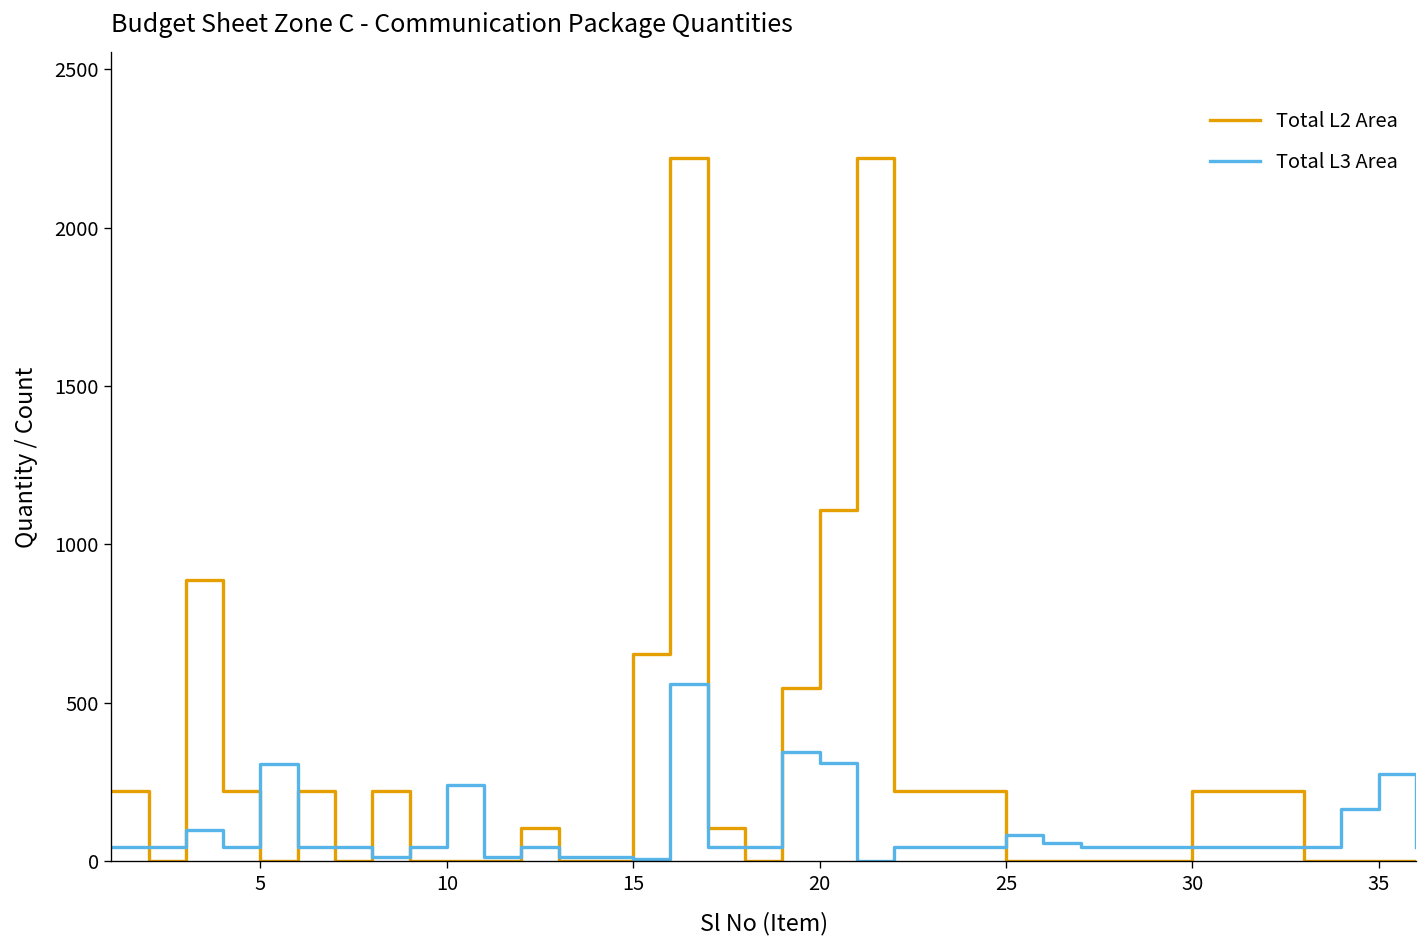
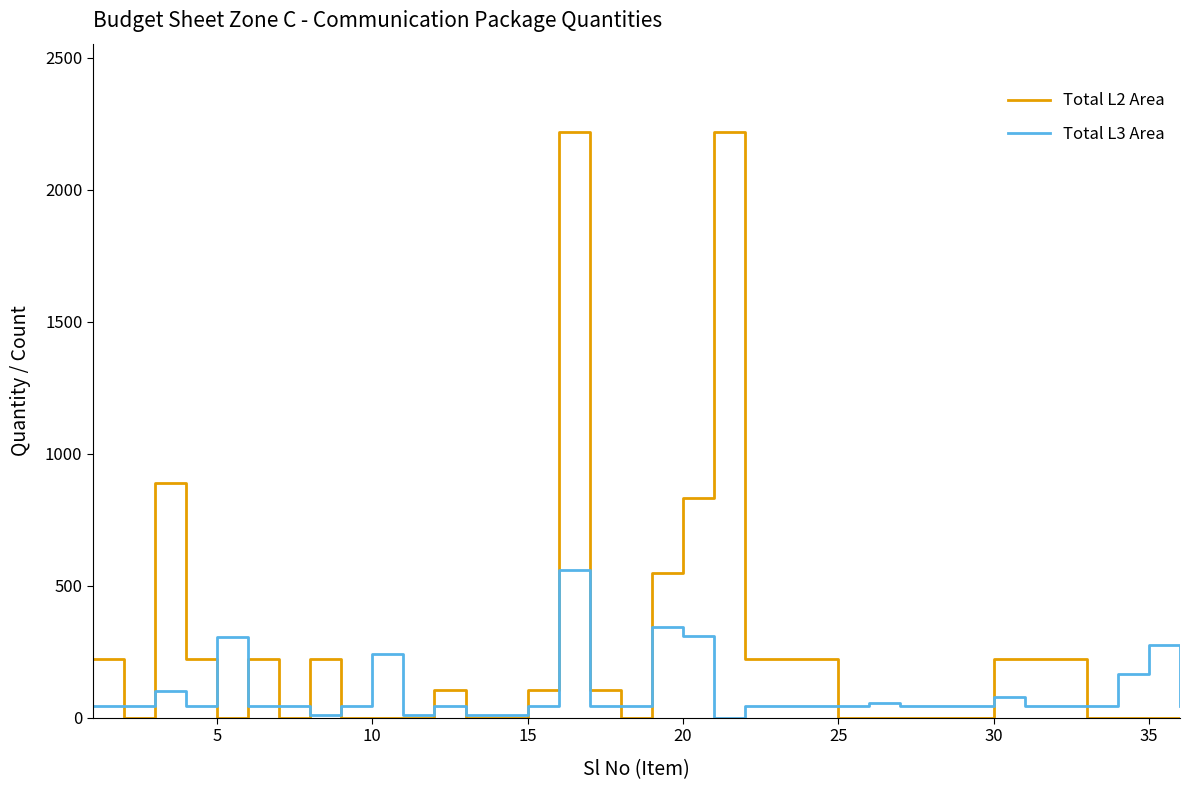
Total L2 Area, 15: 660 -> 100
Total L3 Area, 15: 10 -> 40
Total L2 Area, 20: 1110 -> 830
Total L3 Area, 25: 80 -> 40
Total L3 Area, 30: 40 -> 80
